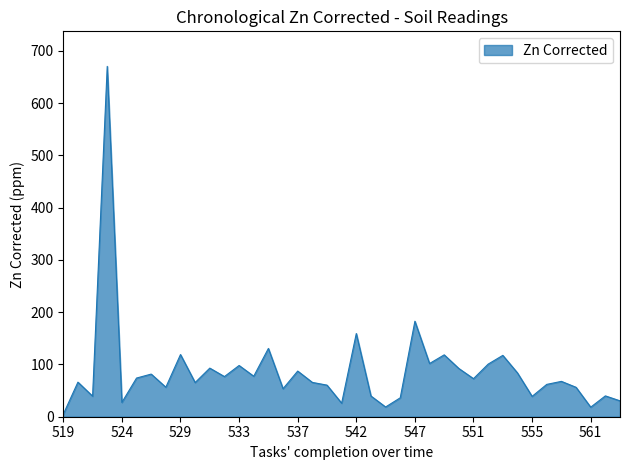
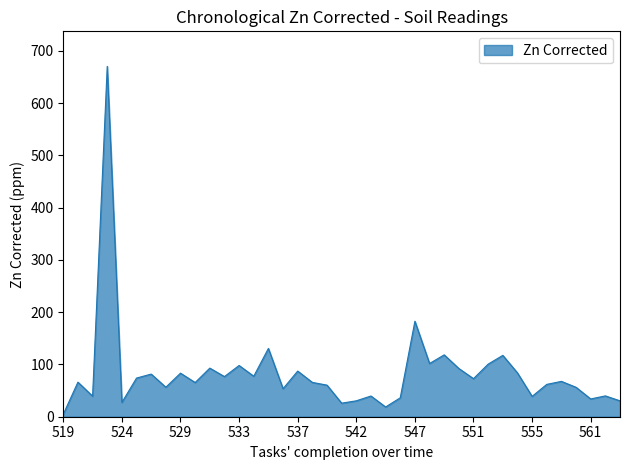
529: 120 -> 80
542: 160 -> 30
561: 20 -> 30
